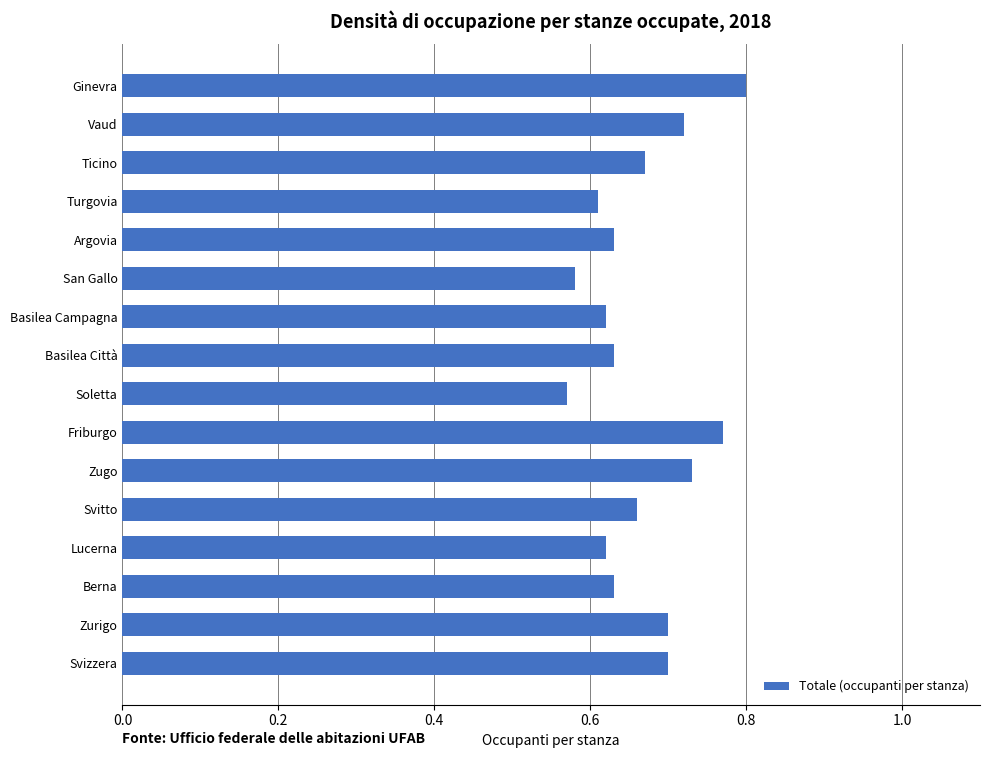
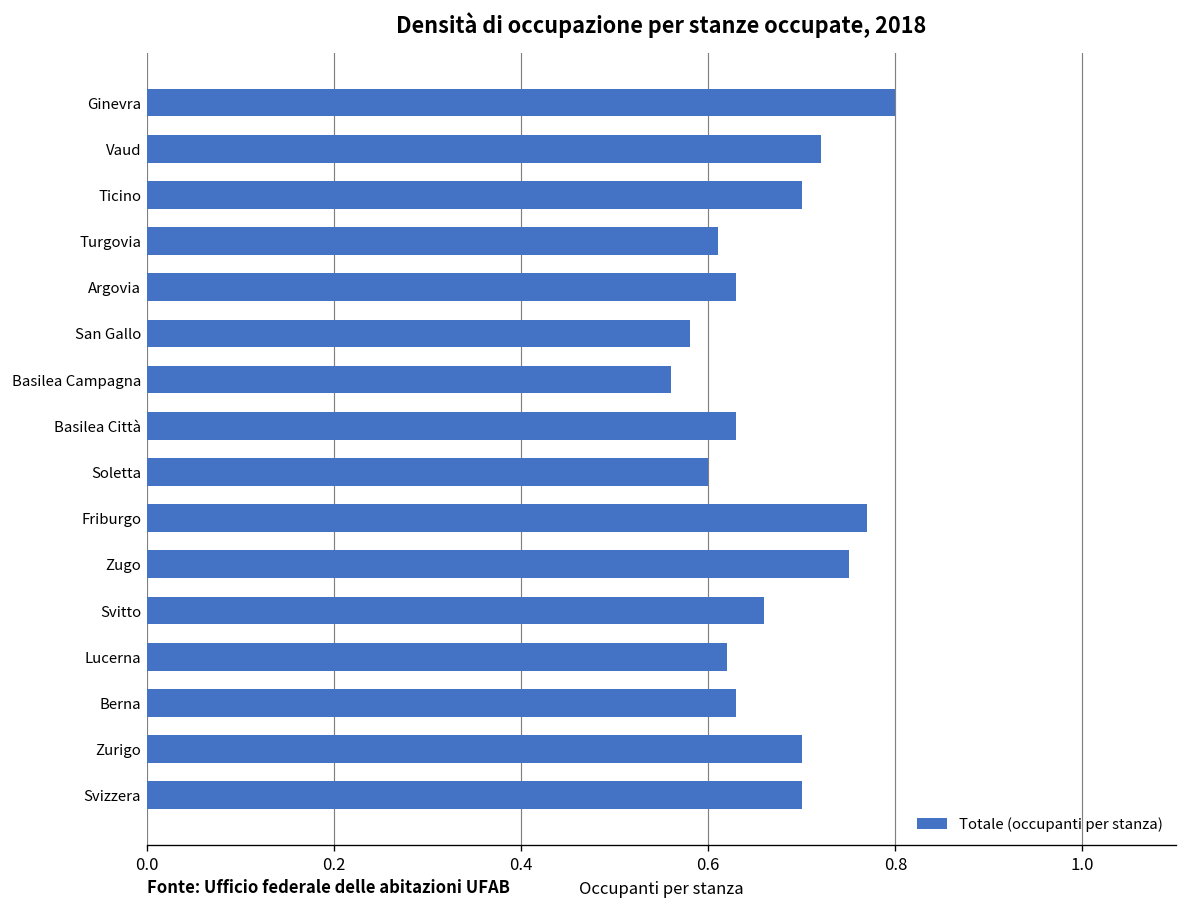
Ticino: 0.67 -> 0.70
Basilea Campagna: 0.62 -> 0.56
Soletta: 0.57 -> 0.60
Zugo: 0.73 -> 0.75
